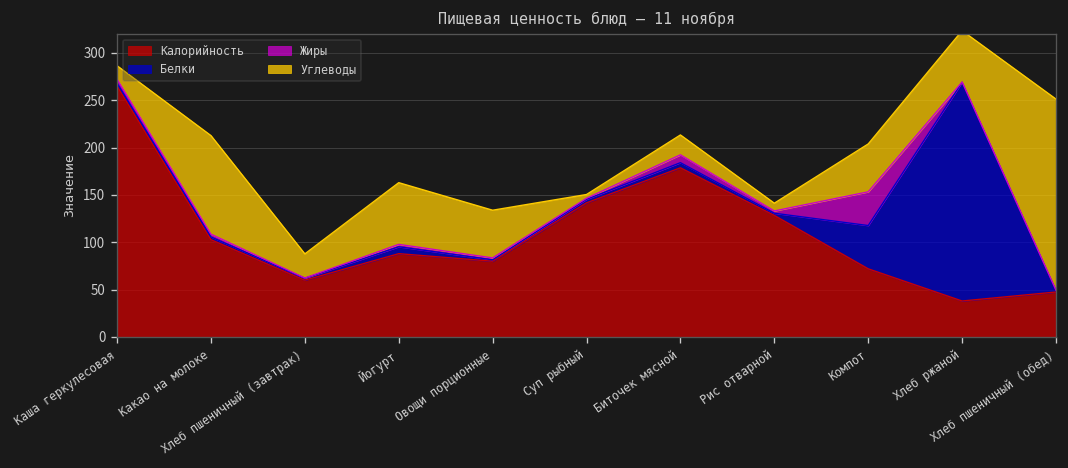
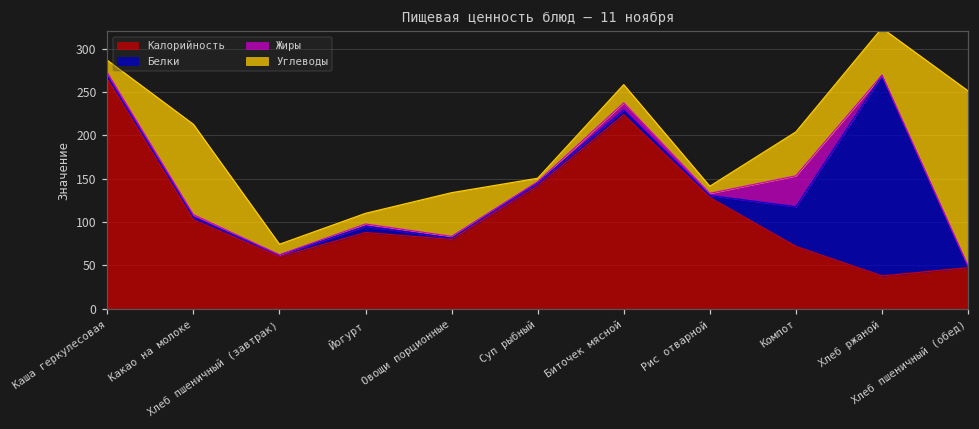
Углеводы, Хлеб пшеничный (завтрак): 30 -> 10
Углеводы, Йогурт: 70 -> 10
Калорийность, Биточек мясной: 180 -> 220
